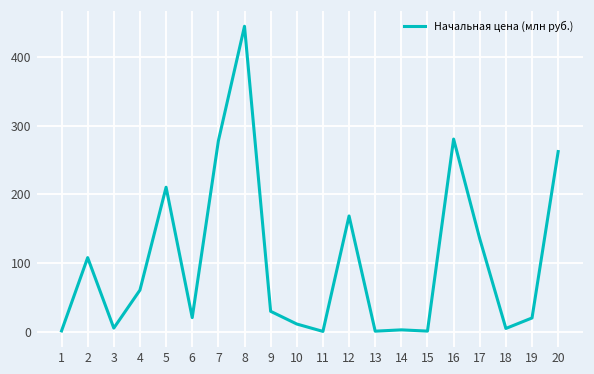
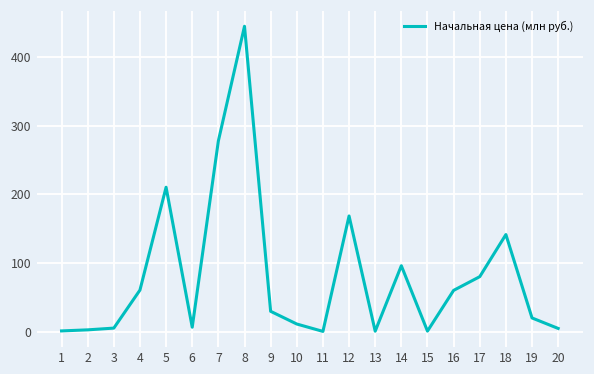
2: 110 -> 0
6: 20 -> 10
14: 0 -> 100
16: 280 -> 60
17: 140 -> 80
18: 0 -> 140
20: 260 -> 0
